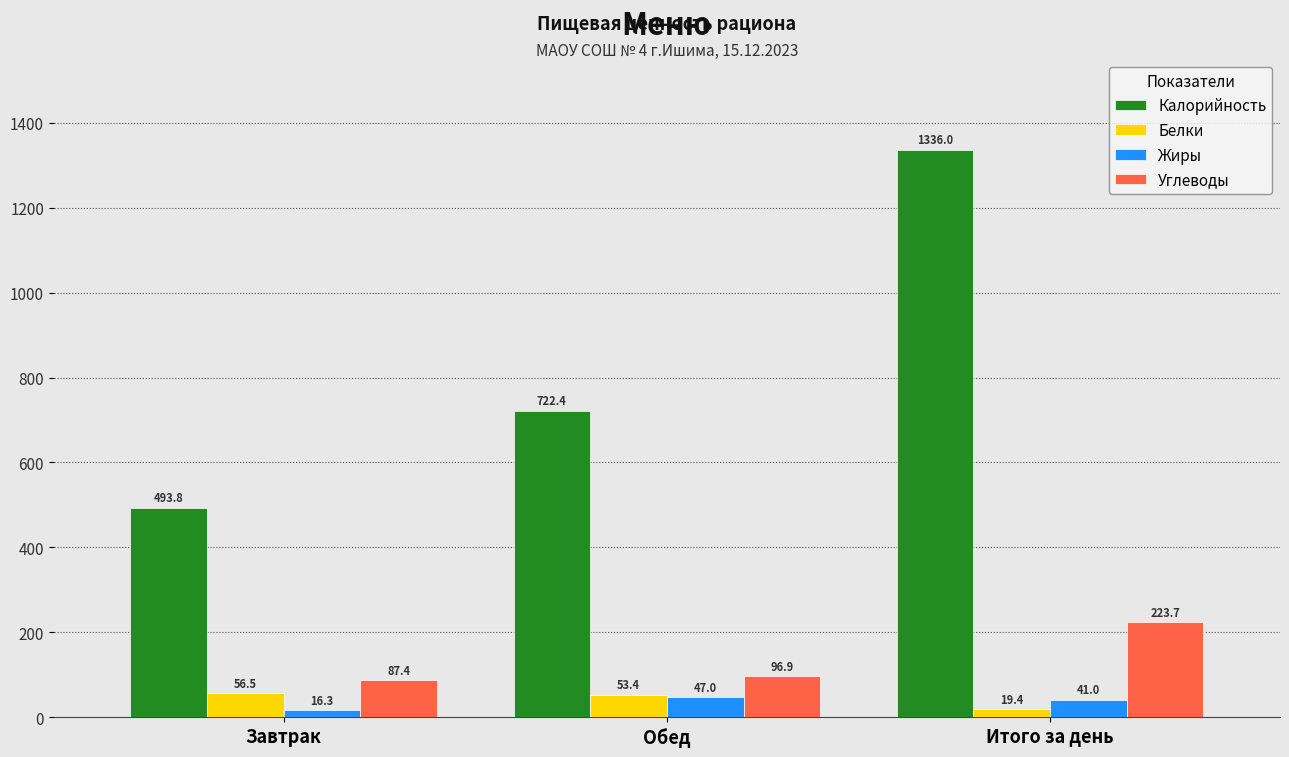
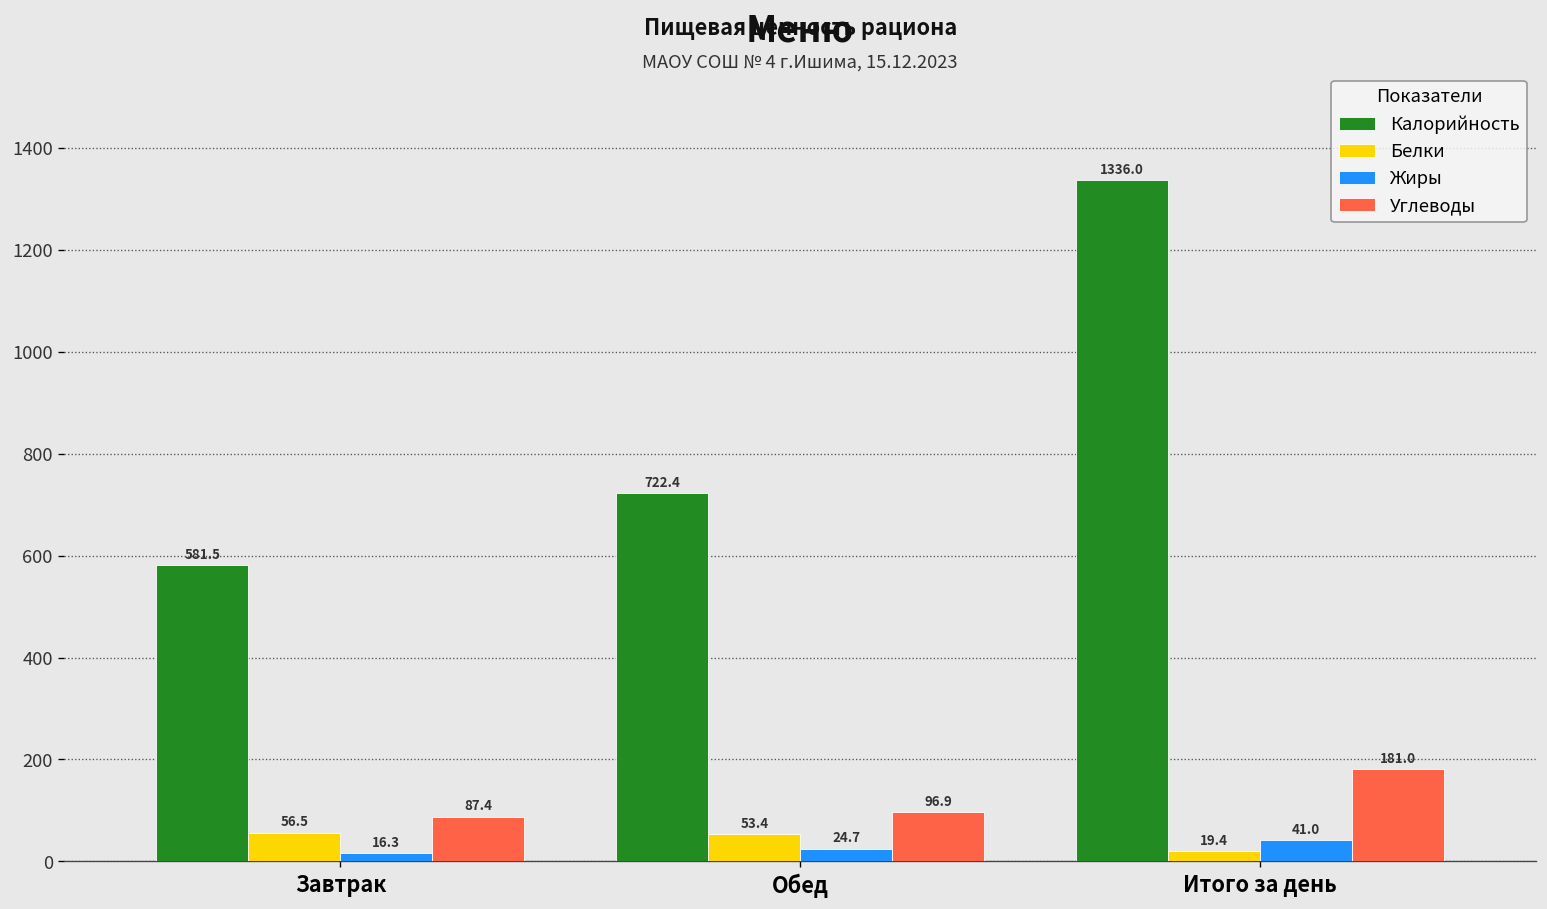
Калорийность, Завтрак: 493.8 -> 581.5
Жиры, Обед: 47.0 -> 24.7
Углеводы, Итого за день: 223.7 -> 181.0
